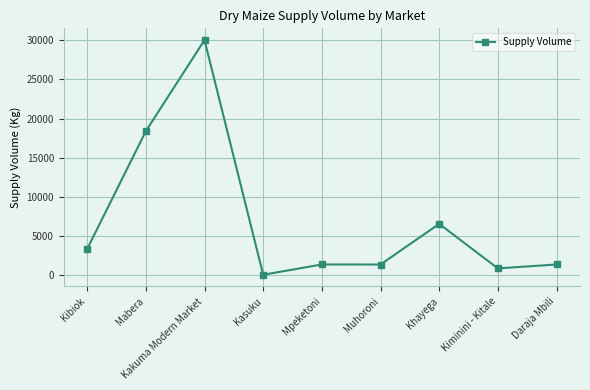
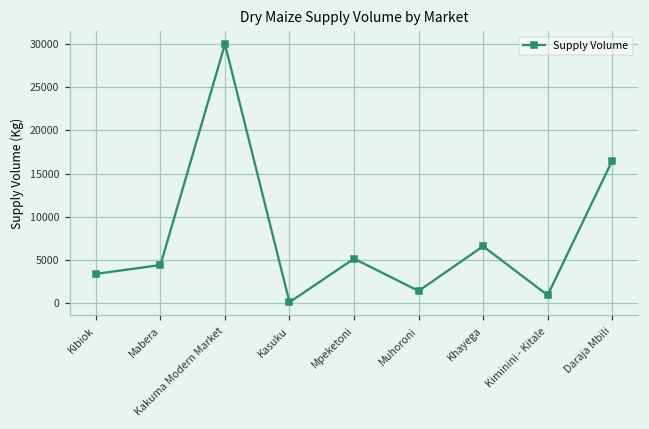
Mabera: 18000 -> 4000
Mpeketoni: 1000 -> 5000
Daraja Mbili: 1000 -> 16000
